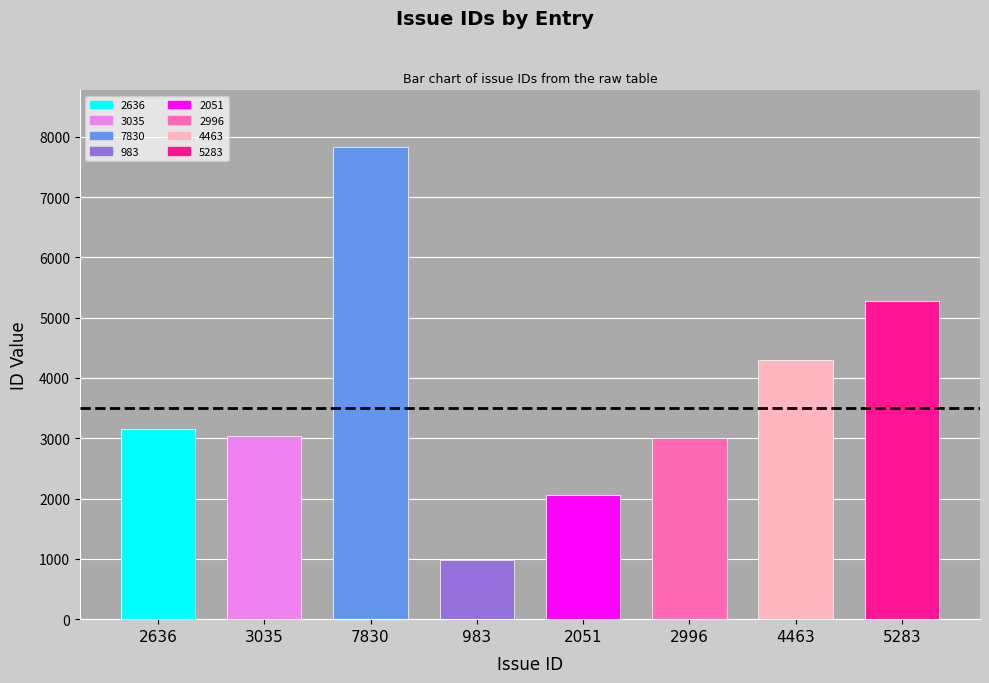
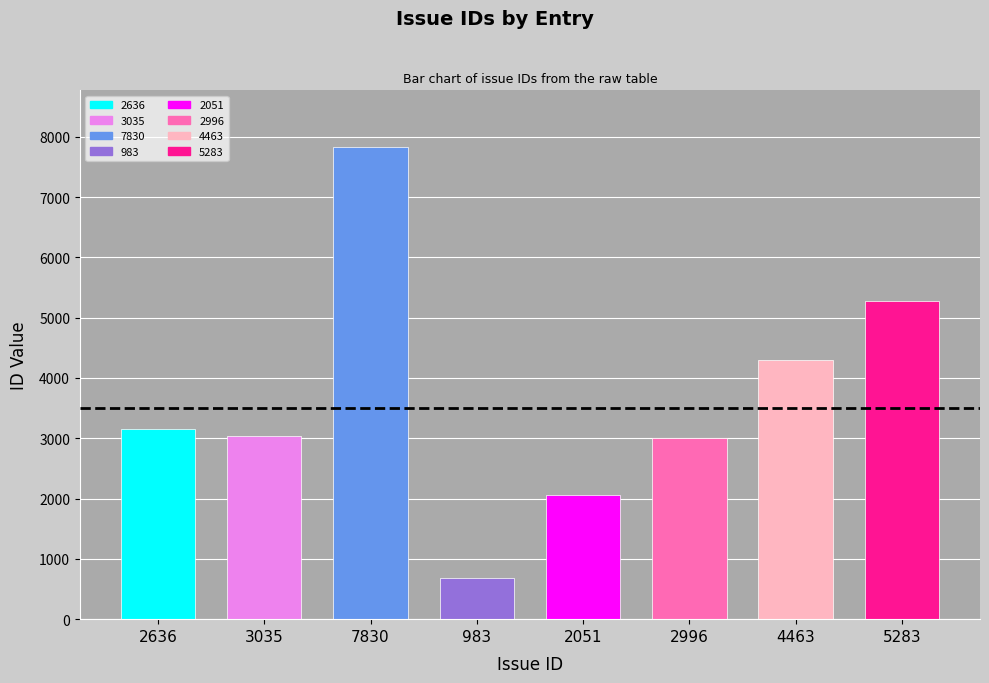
983: 1000 -> 700
